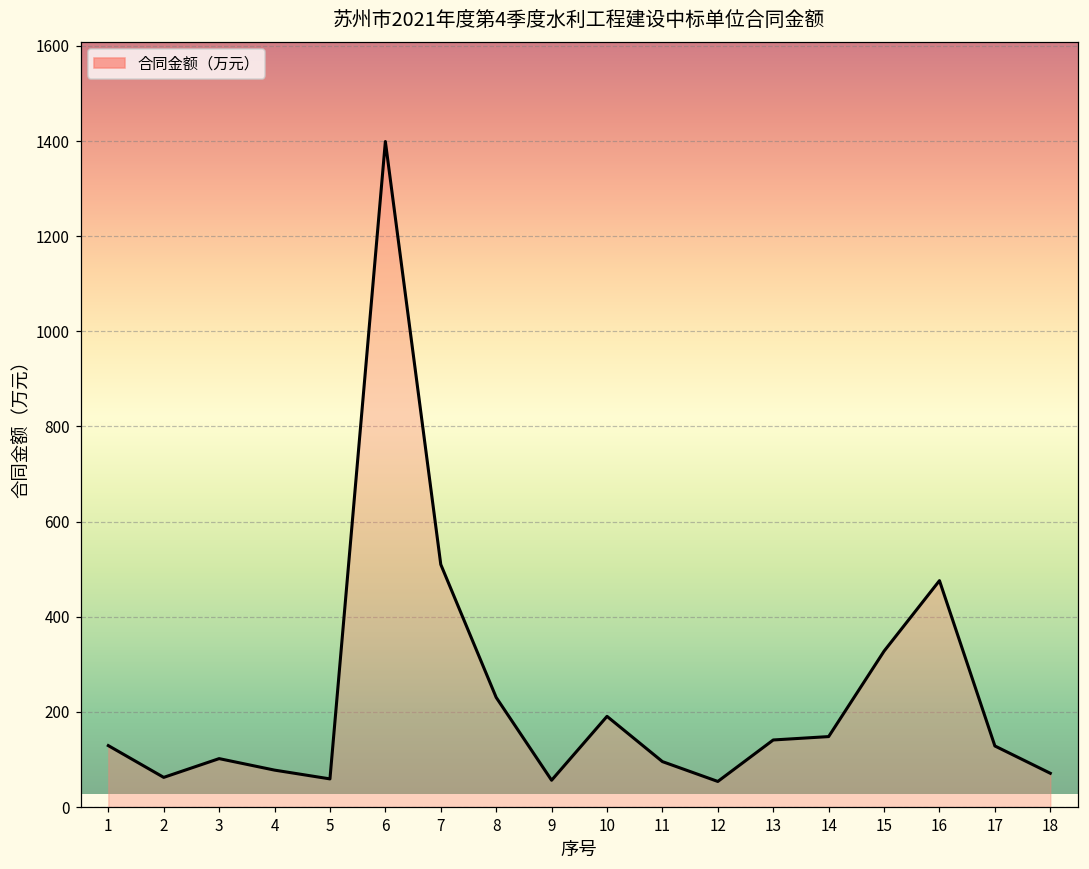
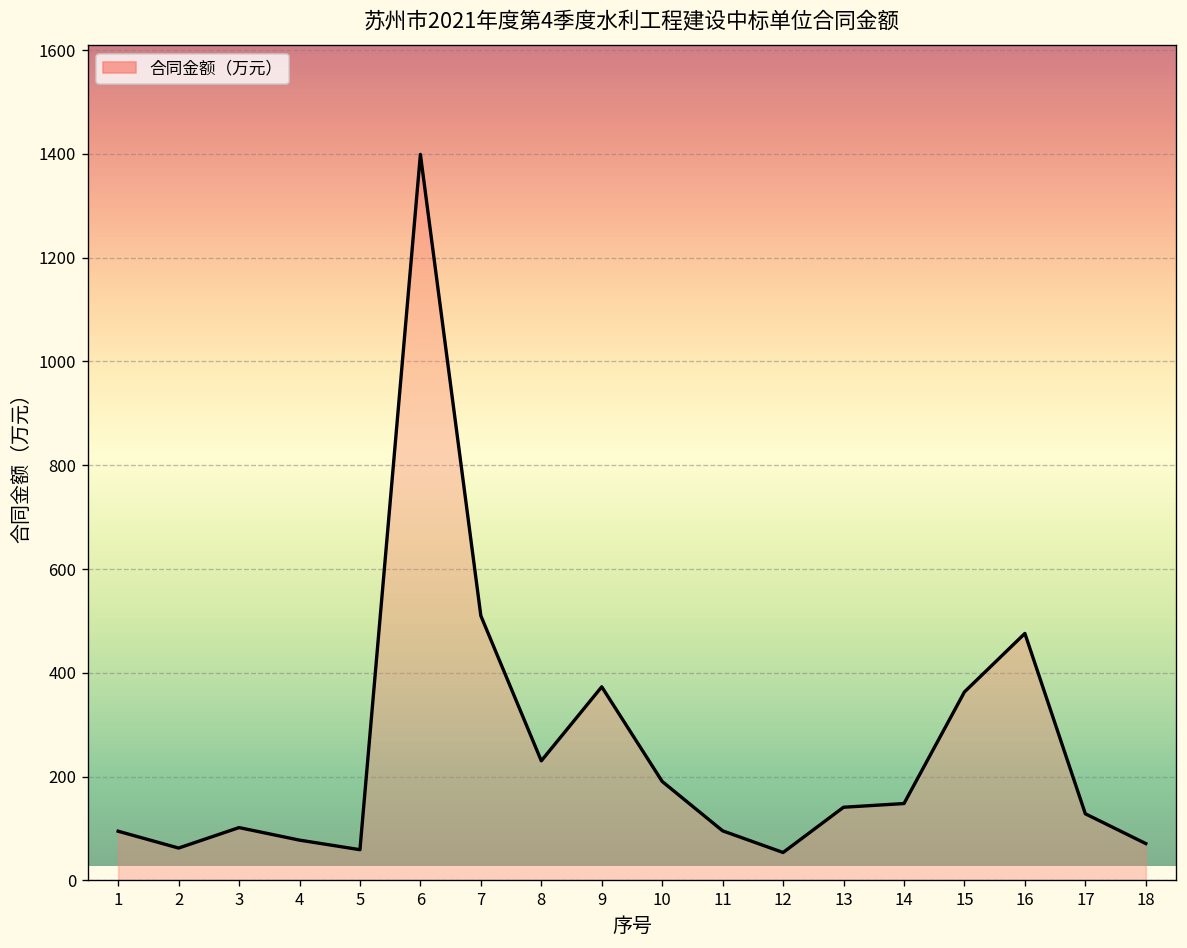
1: 130 -> 90
9: 60 -> 370
15: 330 -> 360
